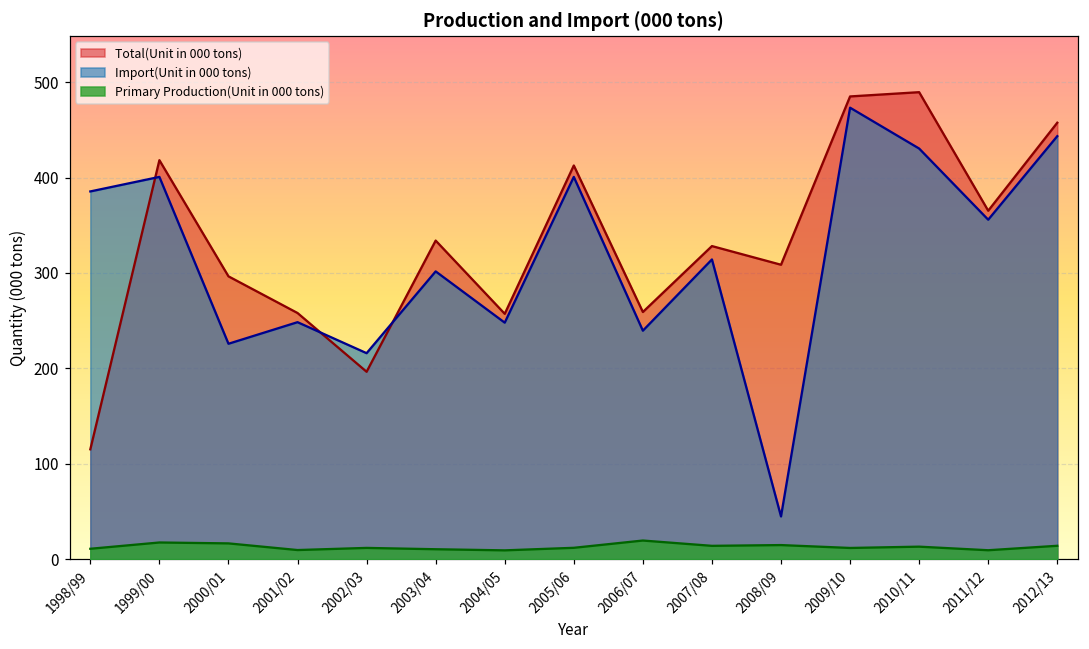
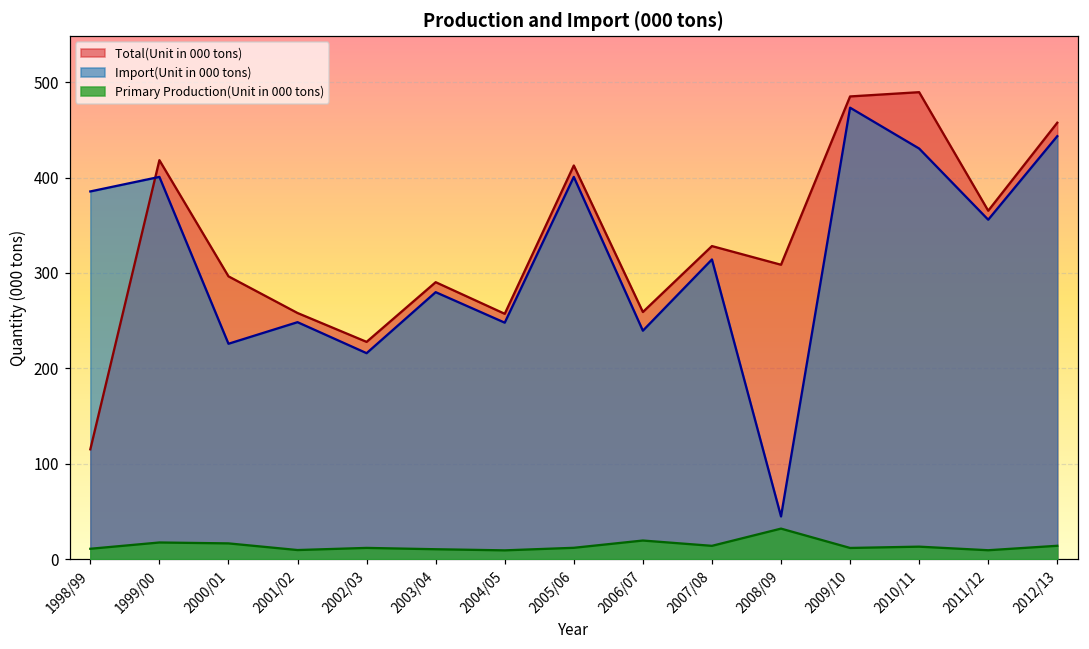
Total(Unit in 000 tons), 2002/03: 200 -> 230
Total(Unit in 000 tons), 2003/04: 330 -> 290
Import(Unit in 000 tons), 2003/04: 300 -> 280
Primary Production(Unit in 000 tons), 2008/09: 10 -> 30
